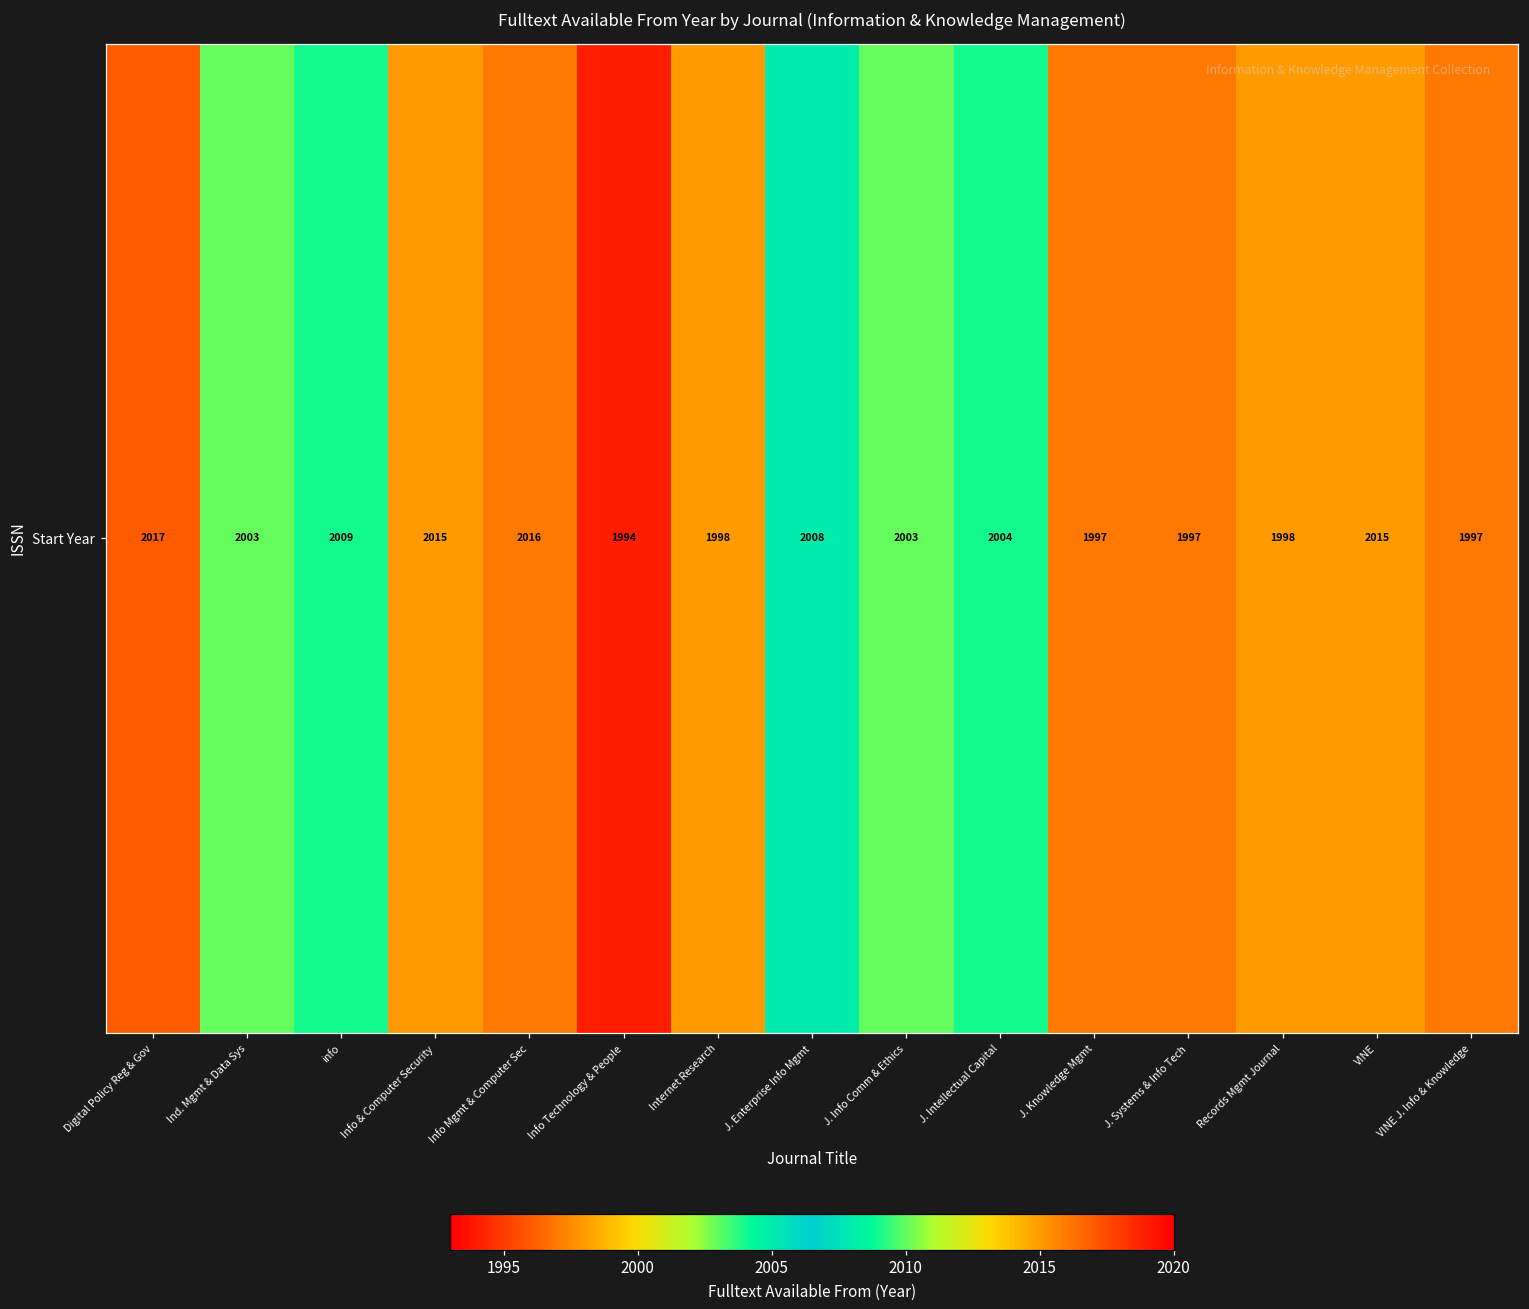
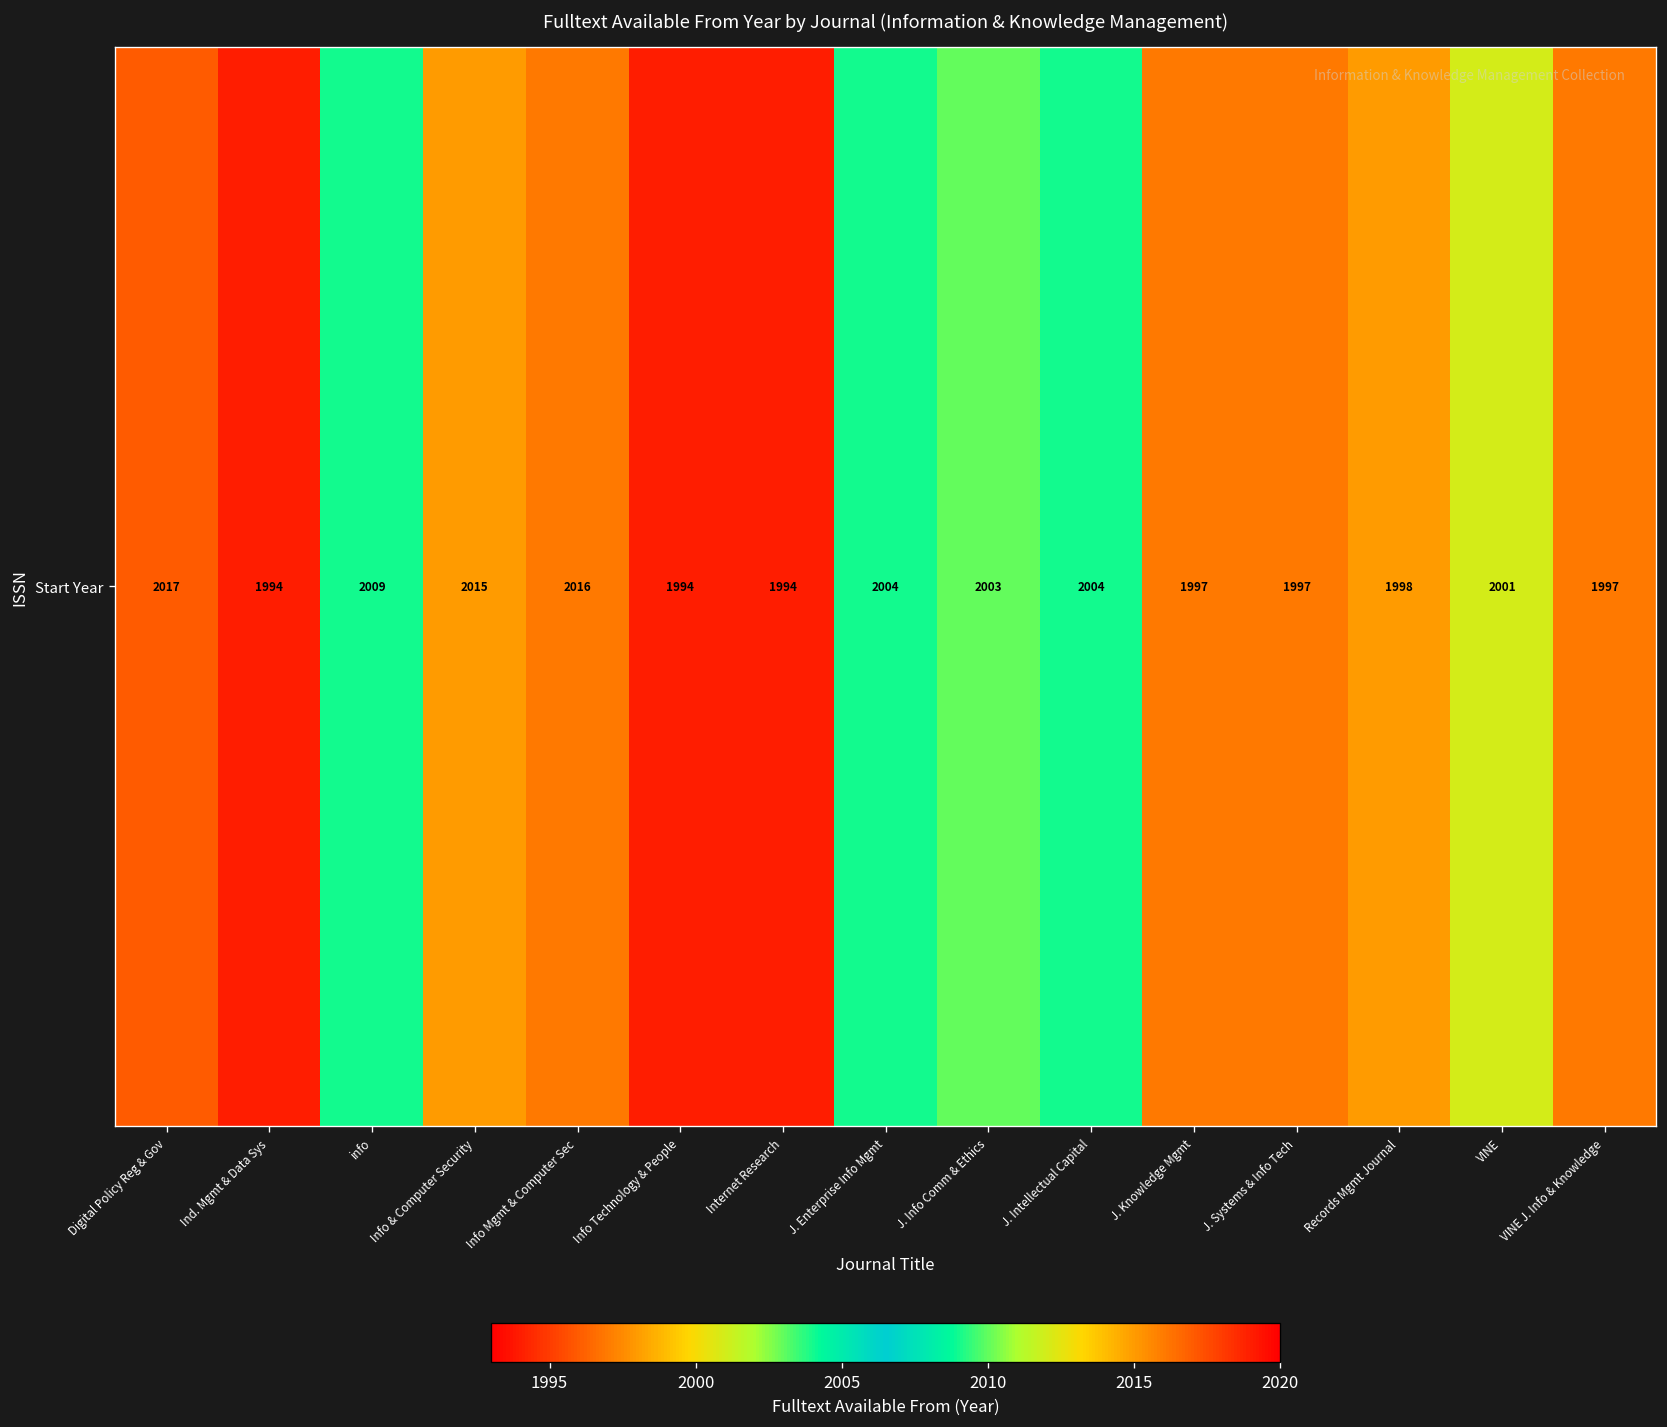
Start Year, Ind. Mgmt & Data Sys: 2003 -> 1994
Start Year, Internet Research: 1998 -> 1994
Start Year, J. Enterprise Info Mgmt: 2008 -> 2004
Start Year, VINE: 2015 -> 2001
